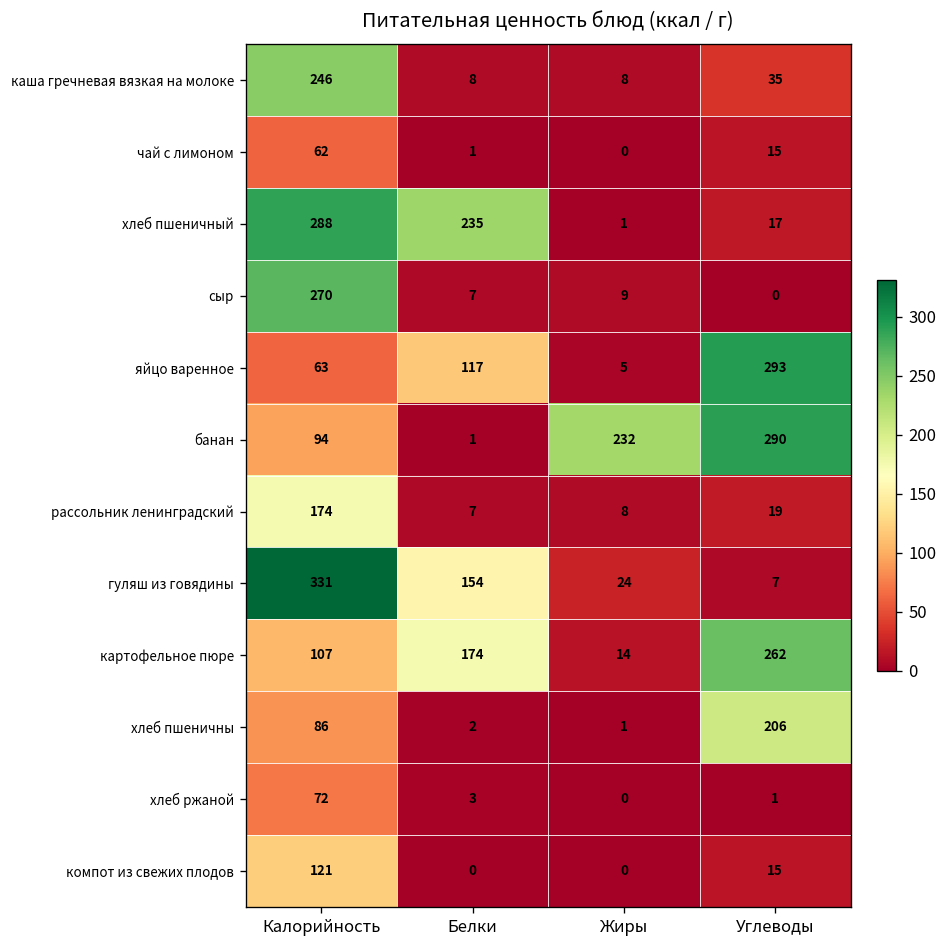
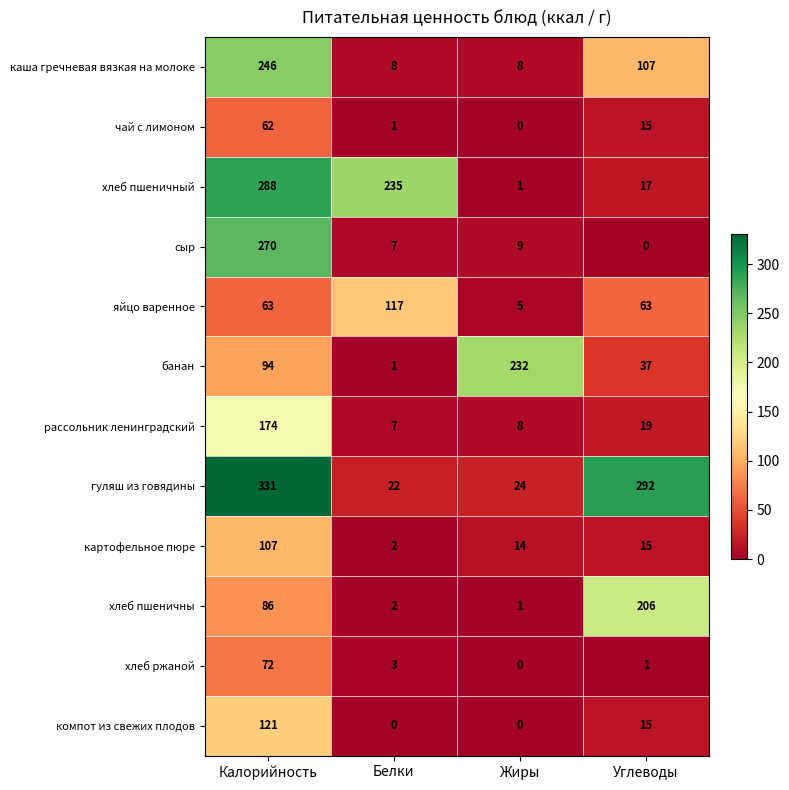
каша гречневая вязкая на молоке, Углеводы: 35 -> 107
яйцо варенное, Углеводы: 293 -> 63
банан, Углеводы: 290 -> 37
гуляш из говядины, Белки: 154 -> 22
гуляш из говядины, Углеводы: 7 -> 292
картофельное пюре, Белки: 174 -> 2
картофельное пюре, Углеводы: 262 -> 15
